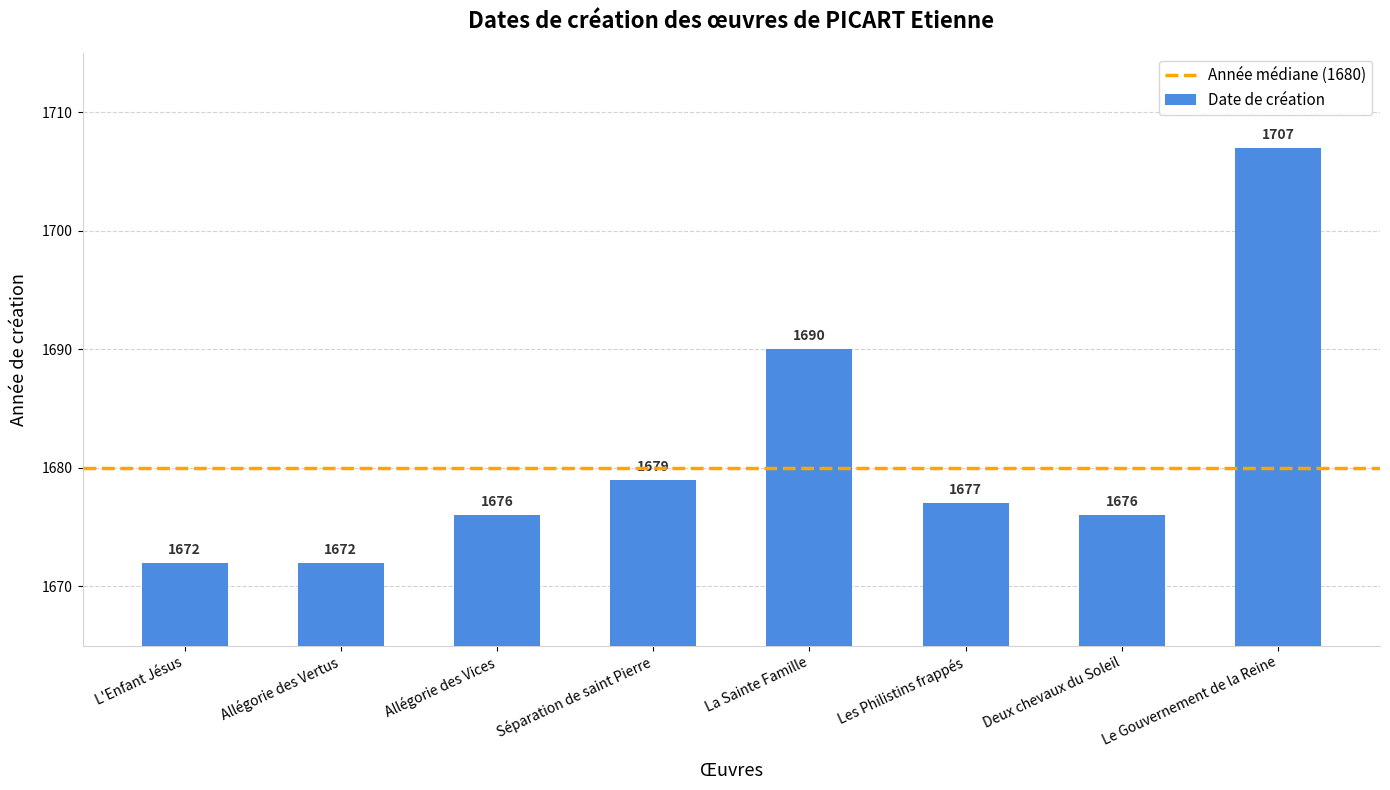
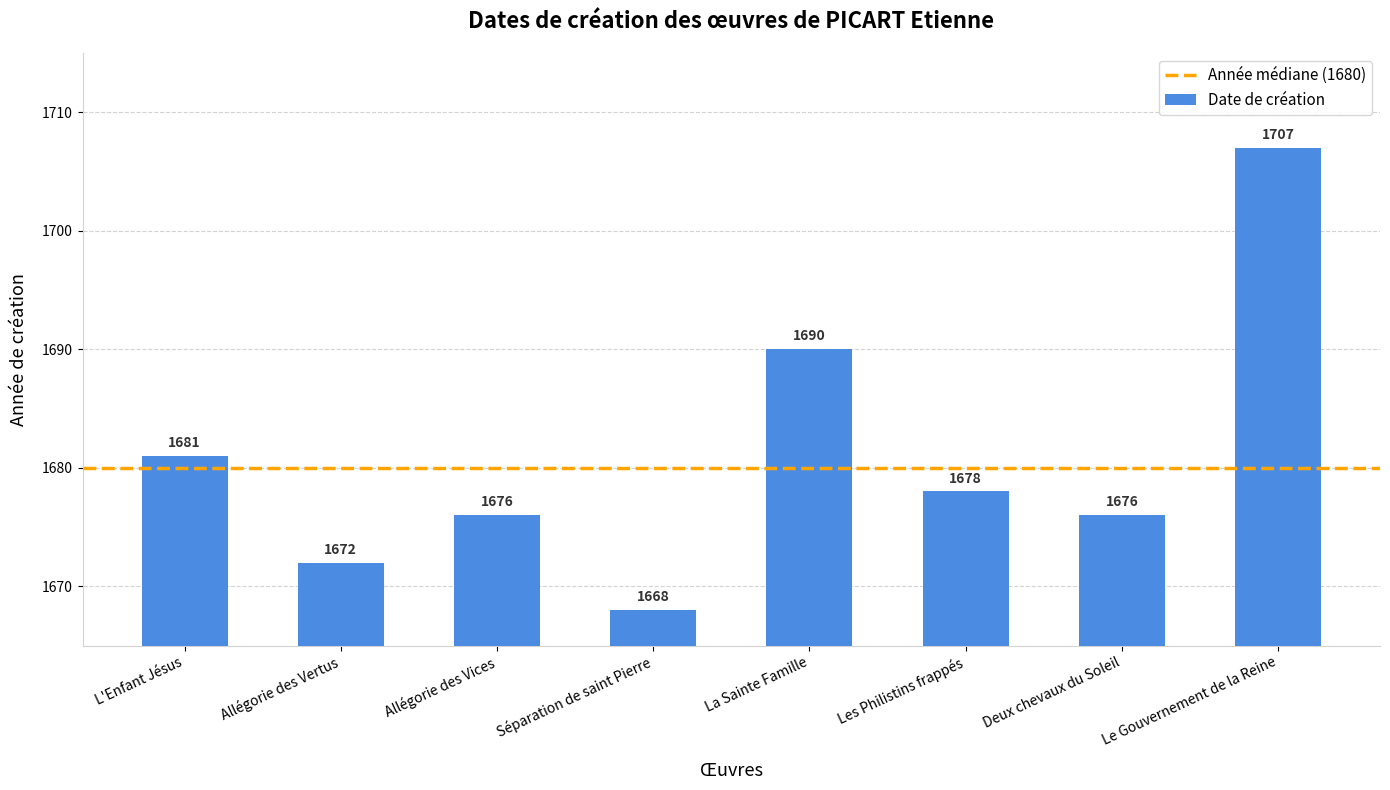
L'Enfant Jésus: 1672 -> 1681
Séparation de saint Pierre: 1679 -> 1668
Les Philistins frappés: 1677 -> 1678
